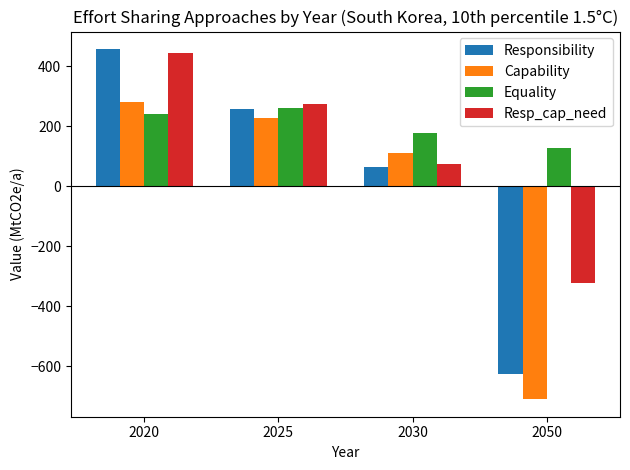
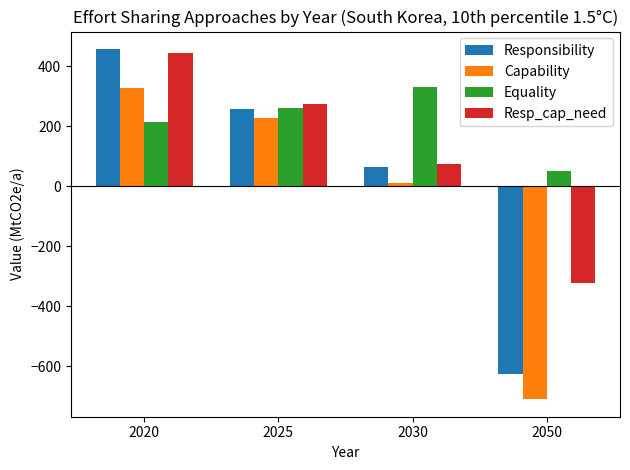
Capability, 2020: 280 -> 330
Equality, 2020: 240 -> 220
Capability, 2030: 110 -> 10
Equality, 2030: 180 -> 330
Equality, 2050: 130 -> 50
